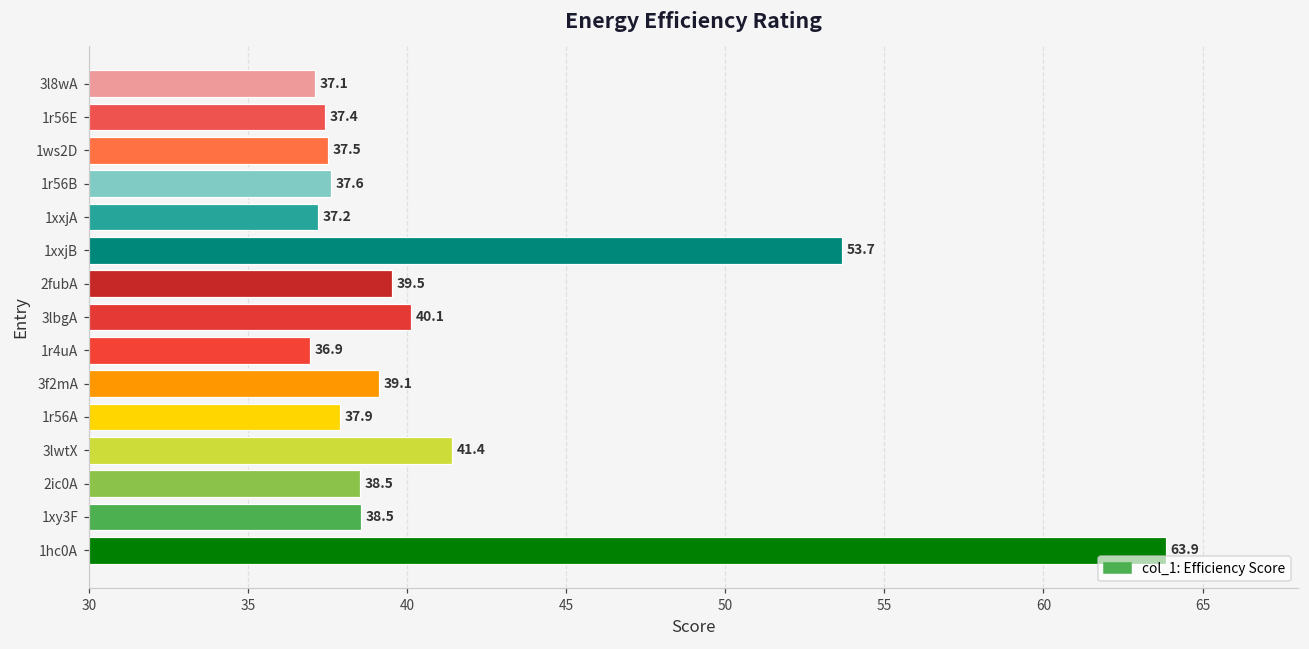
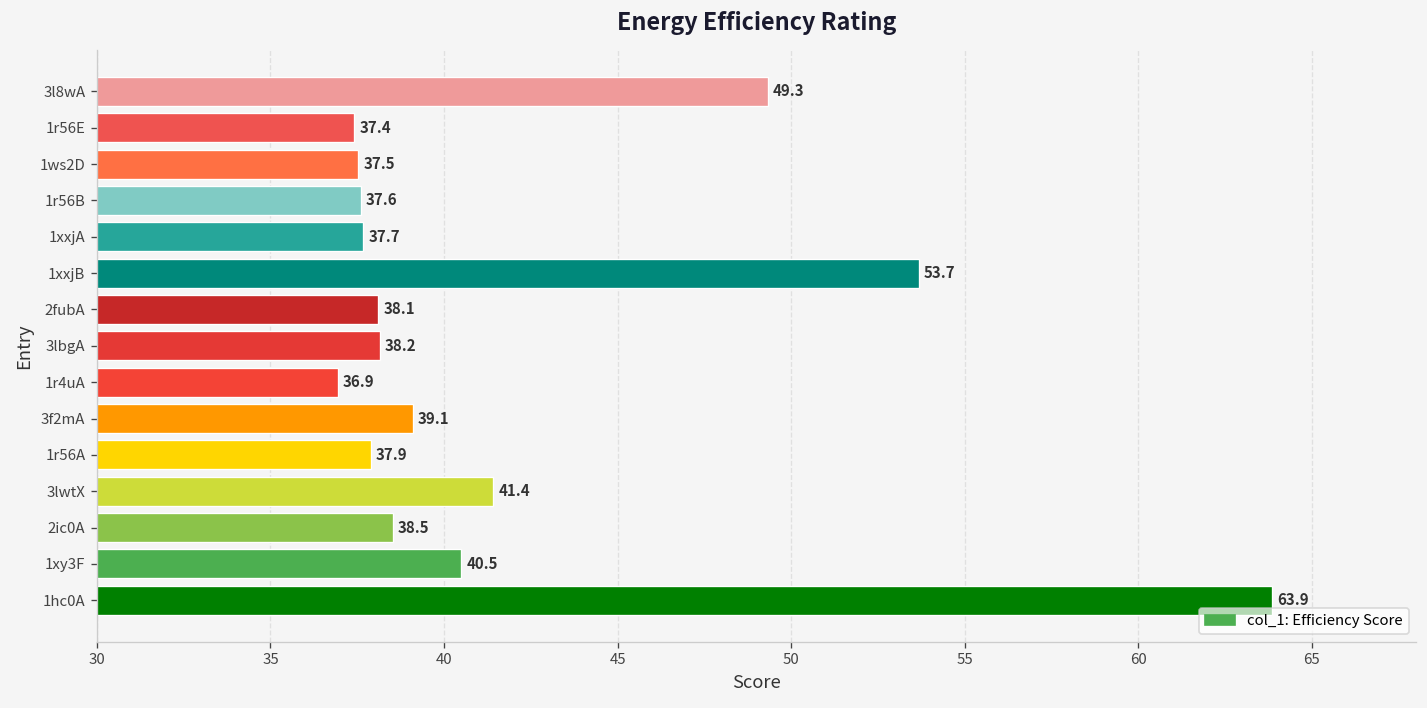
3l8wA: 37.1 -> 49.3
1xxjA: 37.2 -> 37.7
2fubA: 39.5 -> 38.1
3lbgA: 40.1 -> 38.2
1xy3F: 38.5 -> 40.5
